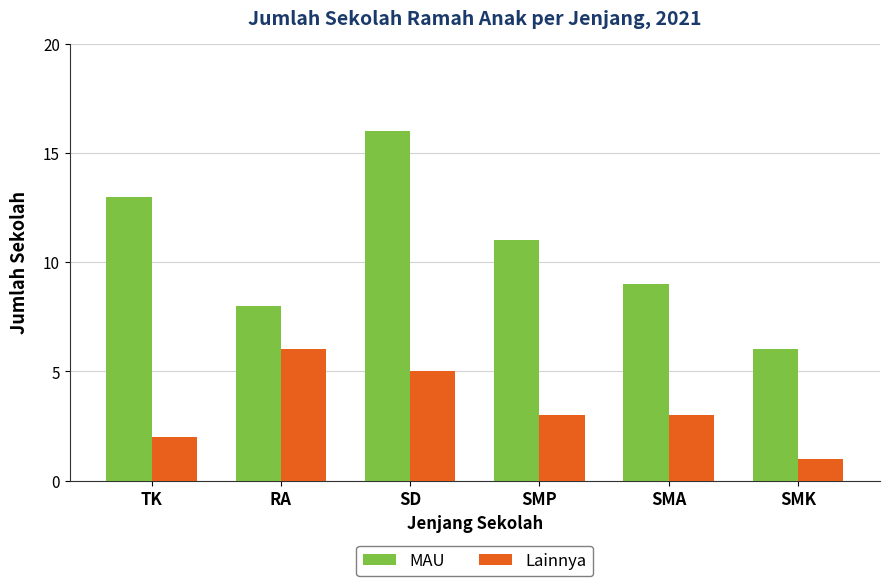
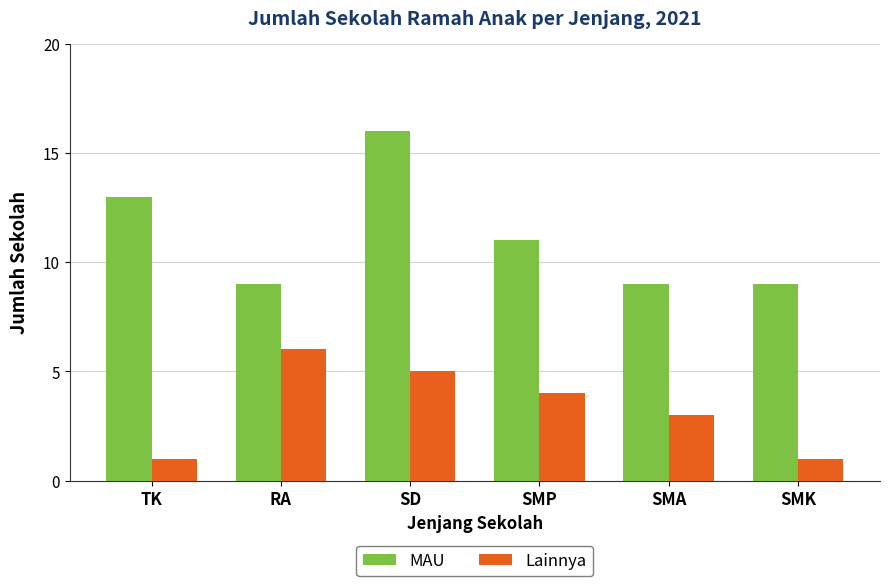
Lainnya, TK: 2 -> 1
MAU, RA: 8 -> 9
Lainnya, SMP: 3 -> 4
MAU, SMK: 6 -> 9
